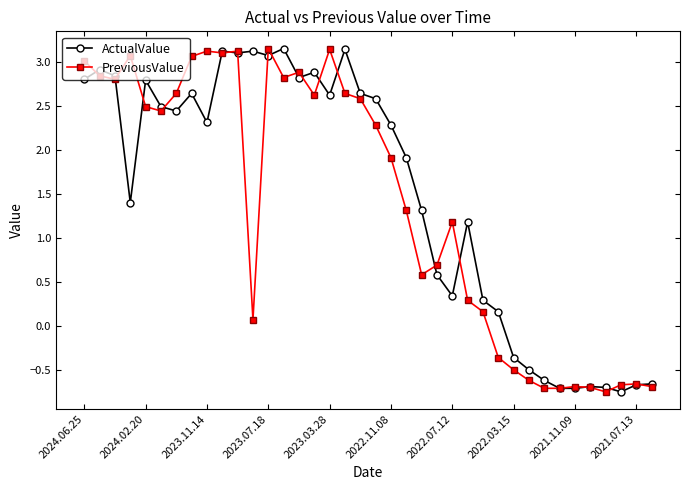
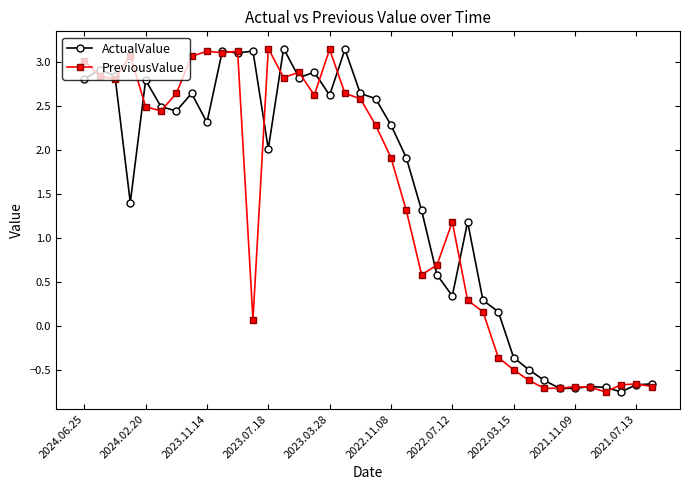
ActualValue, 2023.07.18: 3.1 -> 2.0
